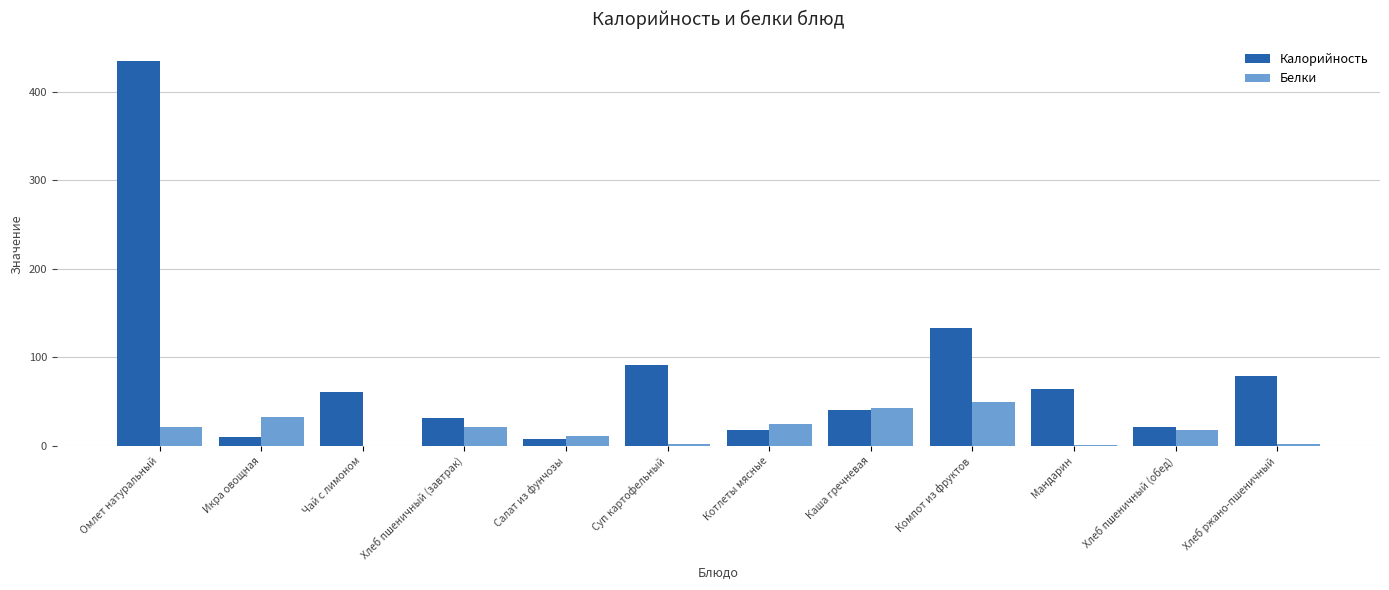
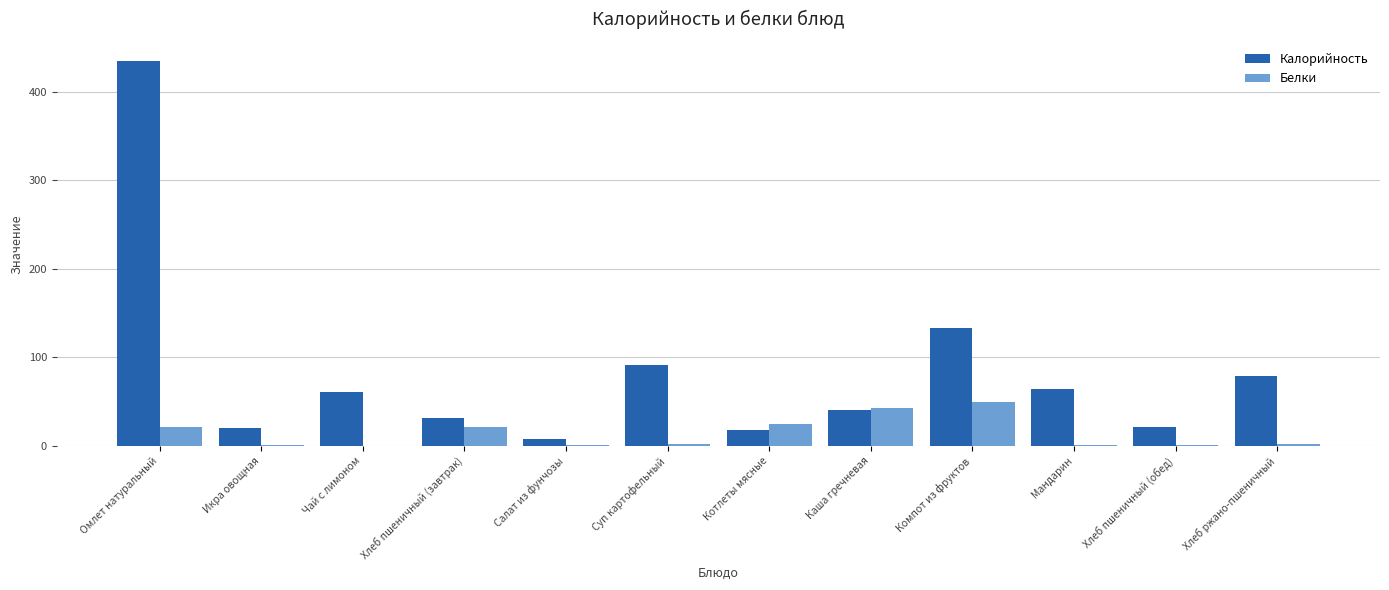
Калорийность, Икра овощная: 10 -> 20
Белки, Икра овощная: 30 -> 0
Белки, Салат из фунчозы: 10 -> 0
Белки, Хлеб пшеничный (обед): 20 -> 0
